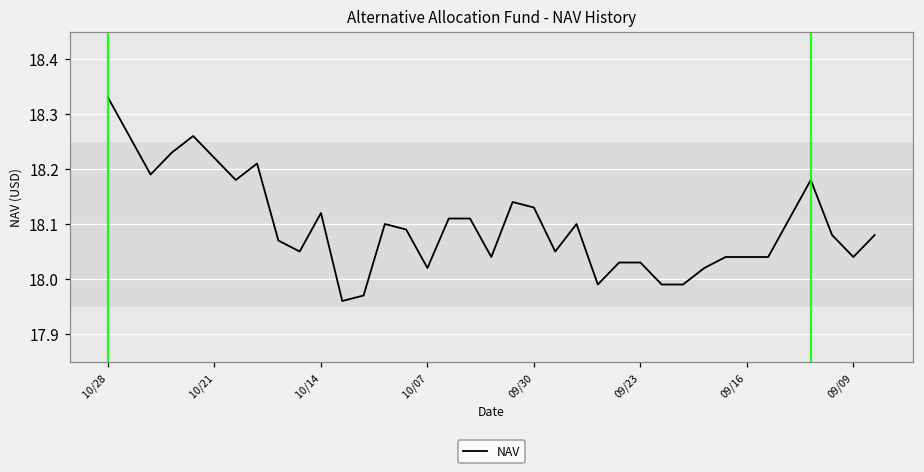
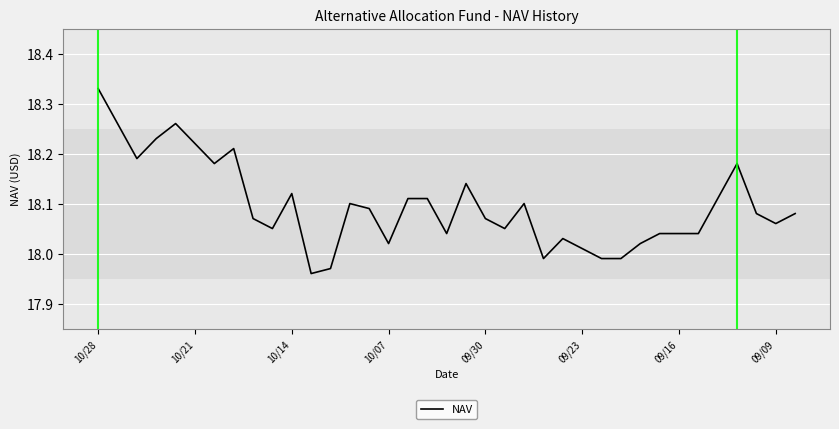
09/30: 18.13 -> 18.07
09/23: 18.03 -> 18.01
09/09: 18.04 -> 18.06
